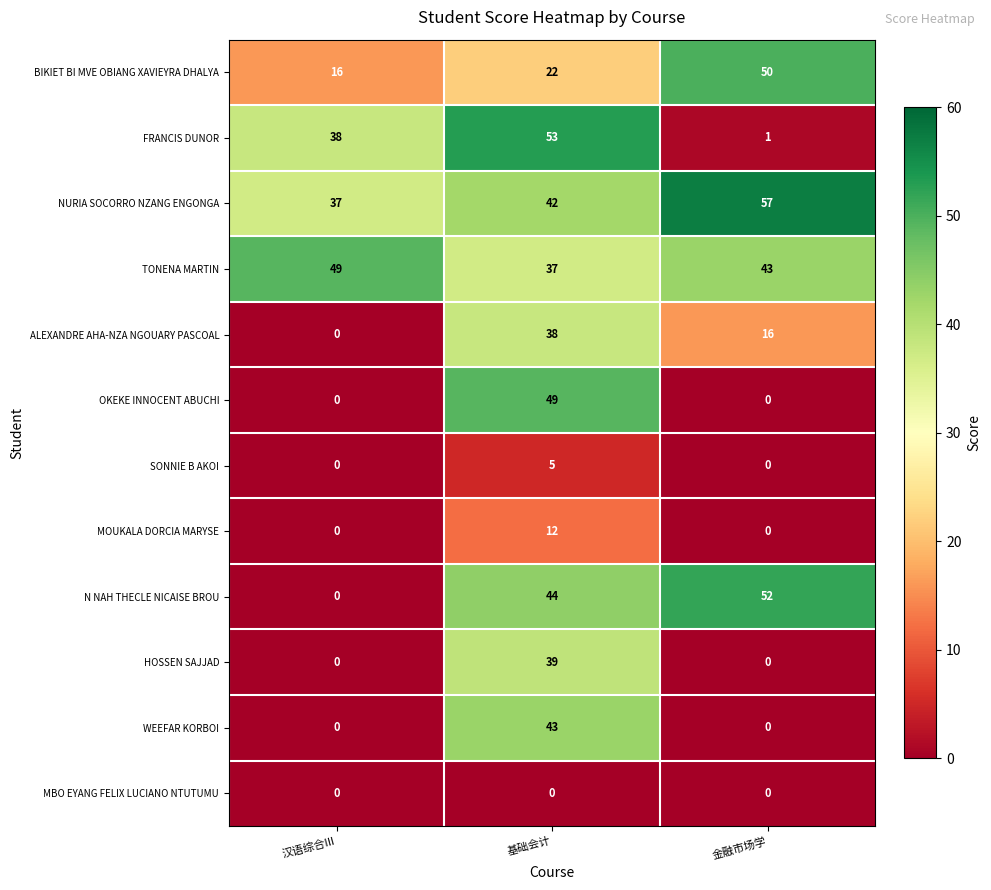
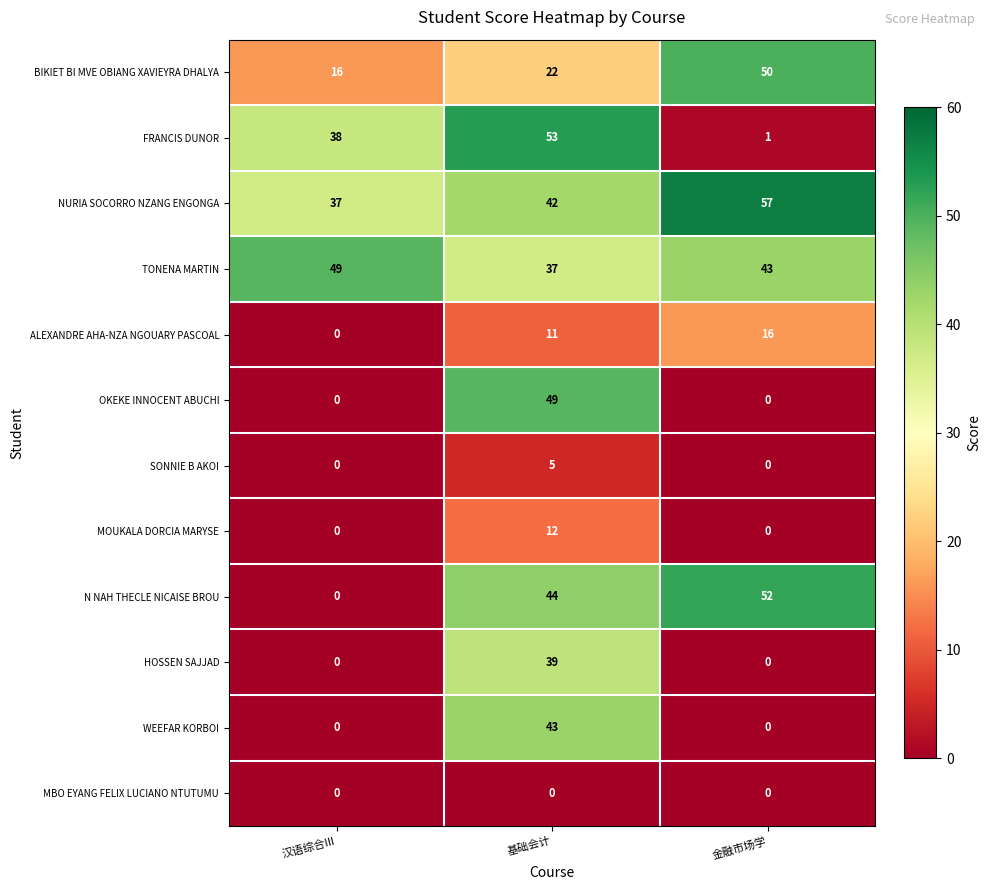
ALEXANDRE AHA-NZA NGOUARY PASCOAL, 基础会计: 38 -> 11
